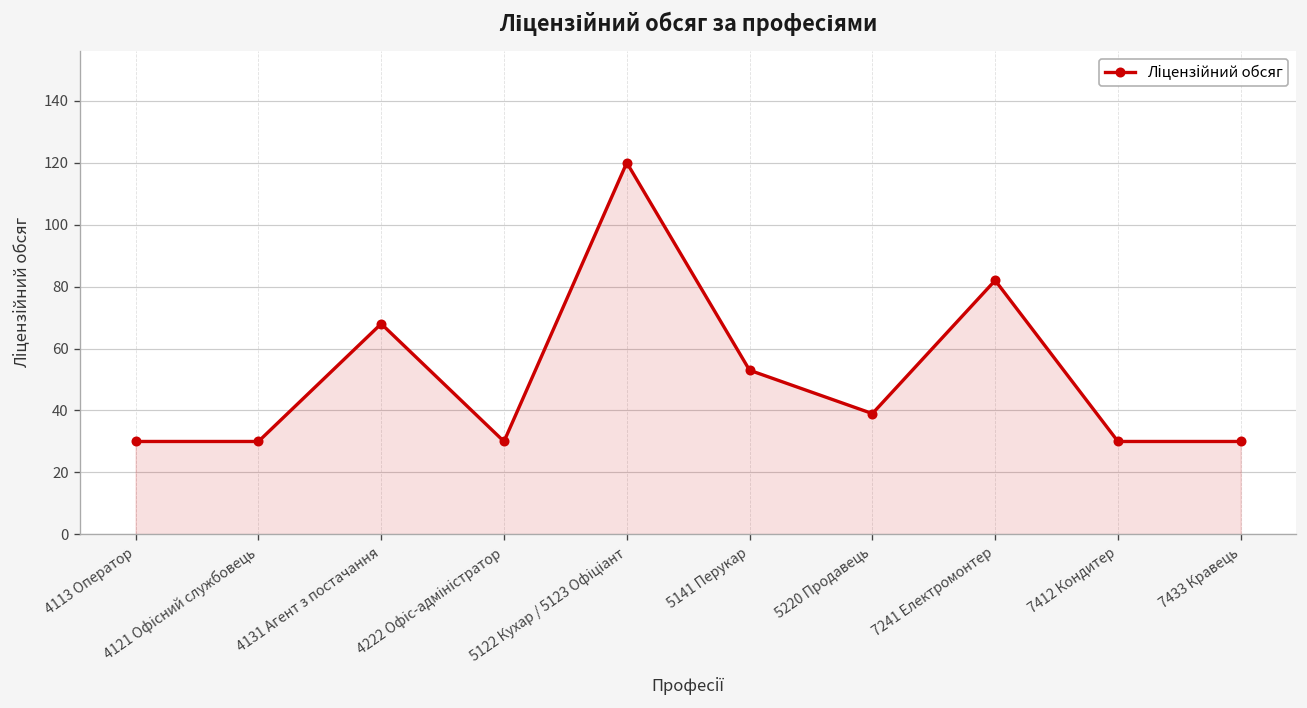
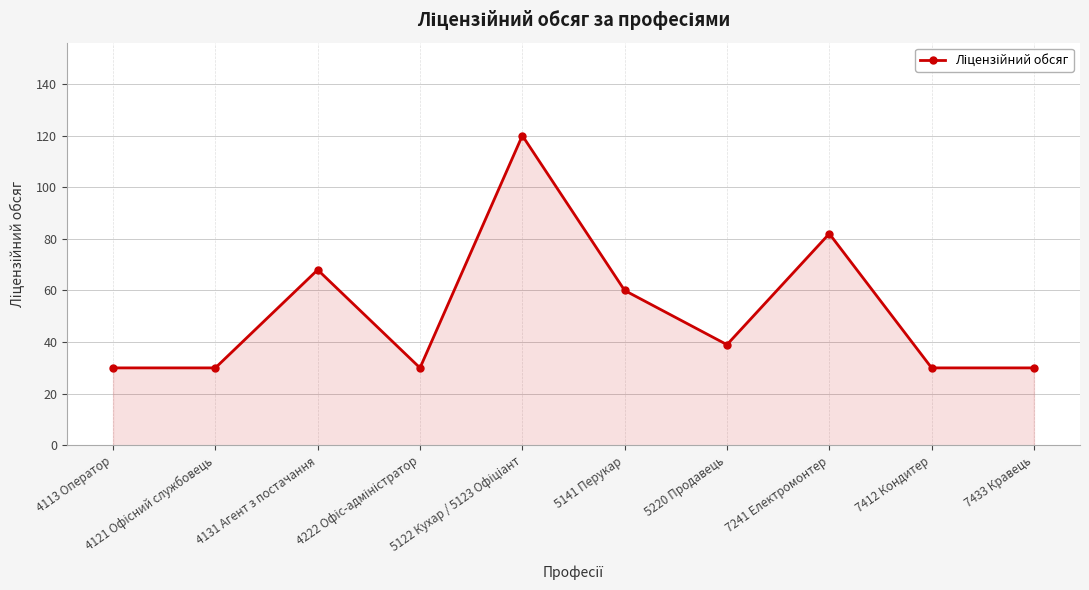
5141 Перукар: 53 -> 60
